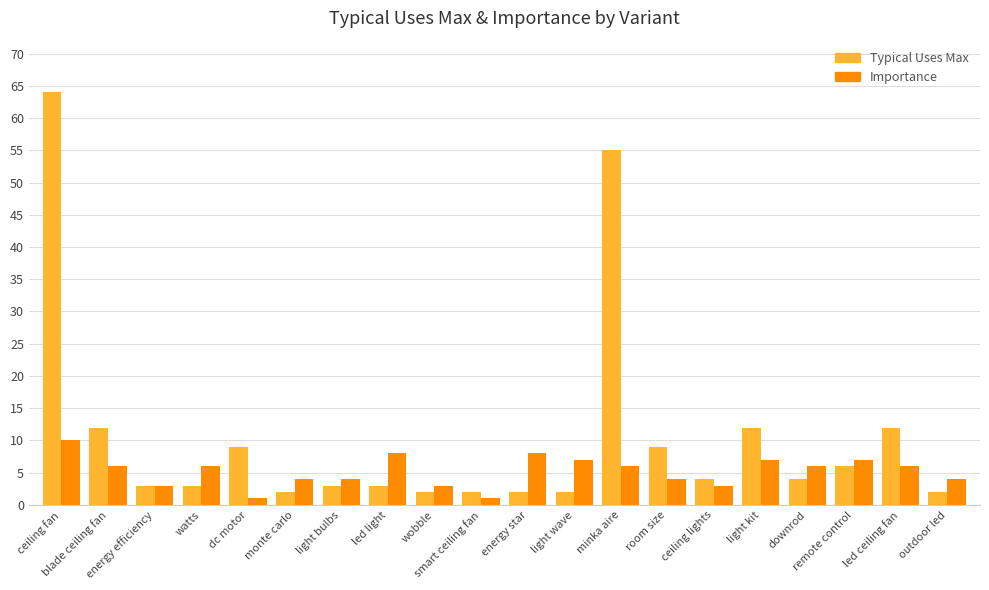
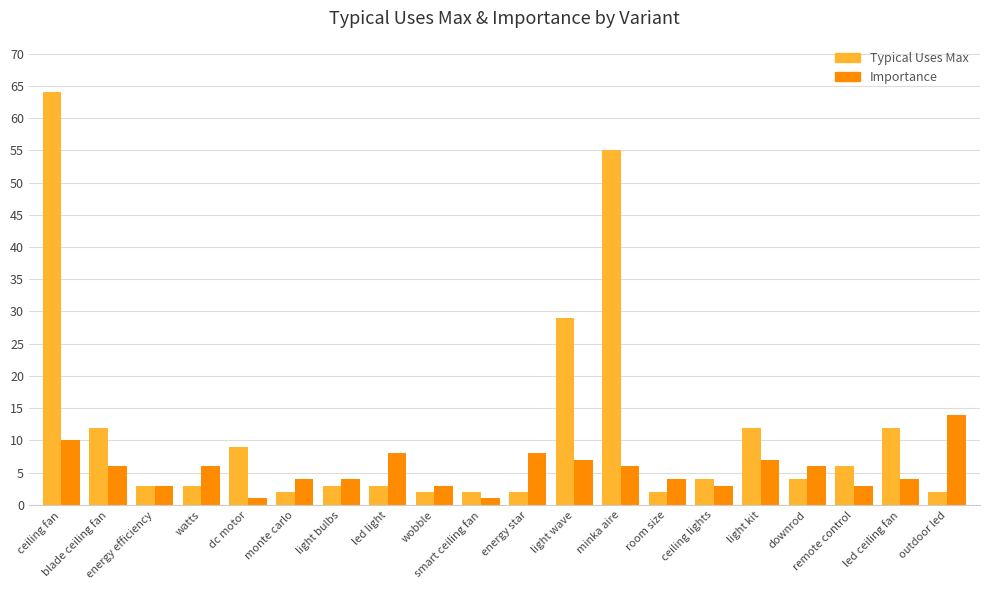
Typical Uses Max, light wave: 2 -> 29
Typical Uses Max, room size: 9 -> 2
Importance, remote control: 7 -> 3
Importance, led ceiling fan: 6 -> 4
Importance, outdoor led: 4 -> 14
